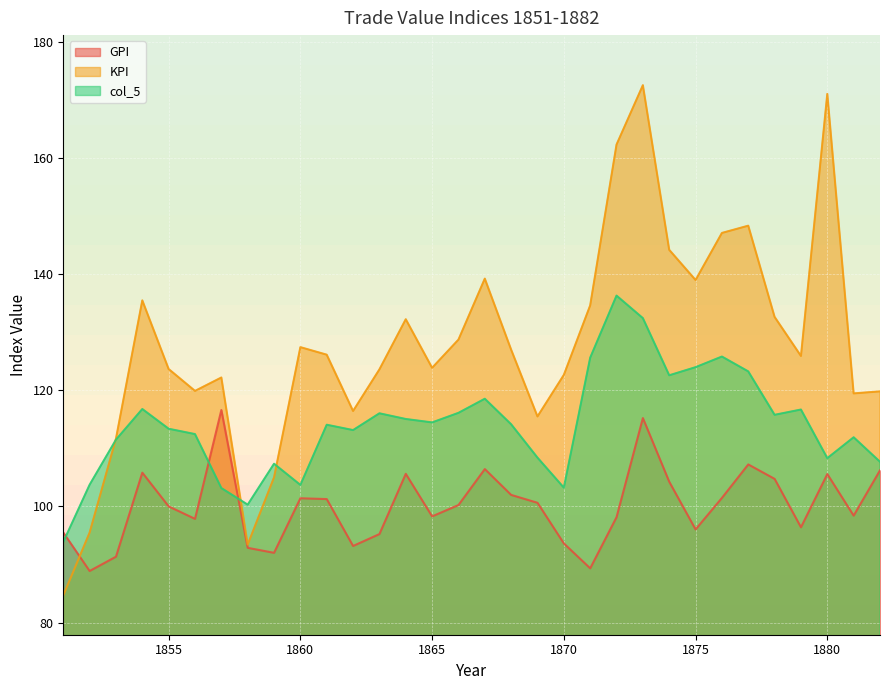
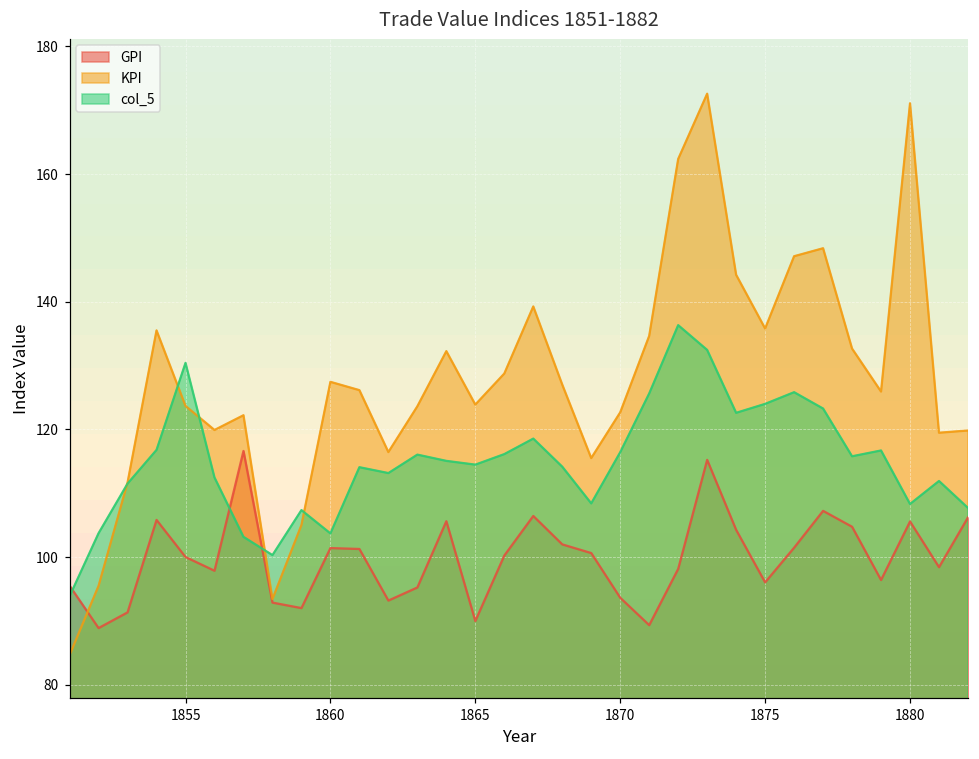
col_5, 1855: 113 -> 130
GPI, 1865: 98 -> 90
col_5, 1870: 103 -> 116
KPI, 1875: 139 -> 136
